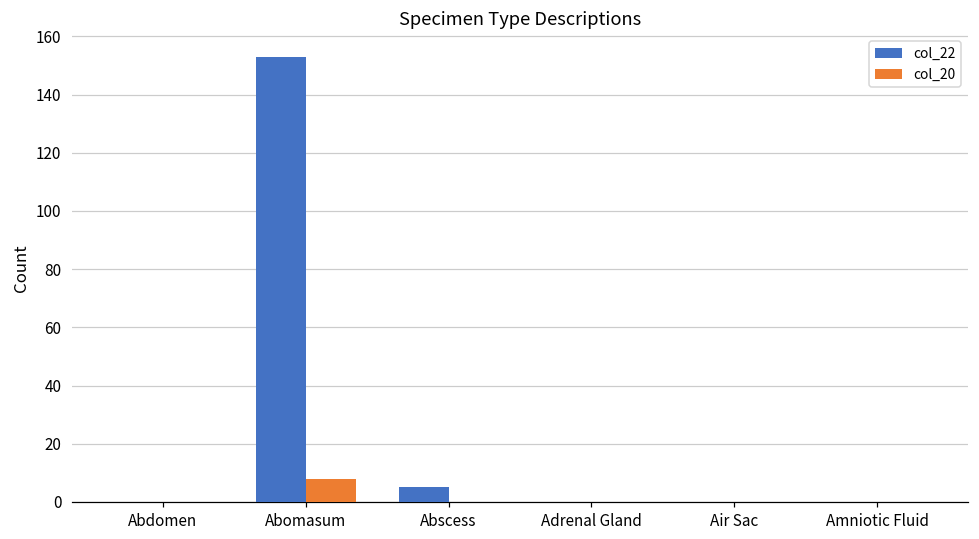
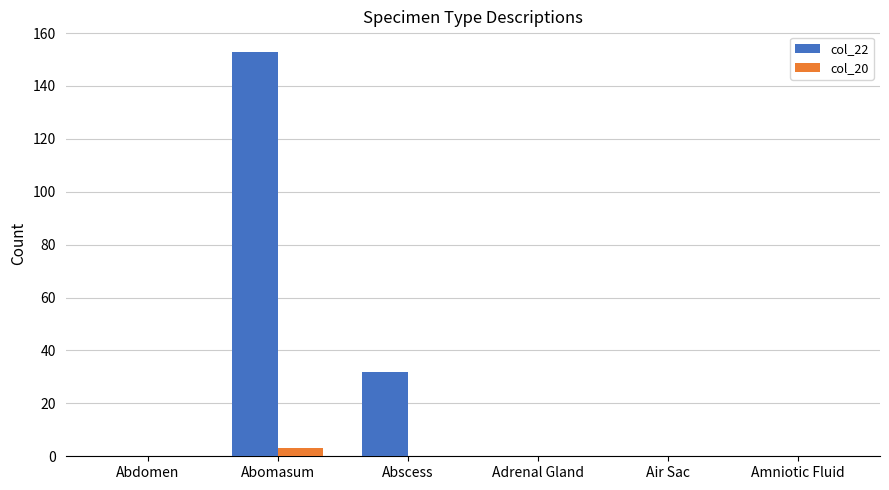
col_20, Abomasum: 8 -> 3
col_22, Abscess: 5 -> 32
